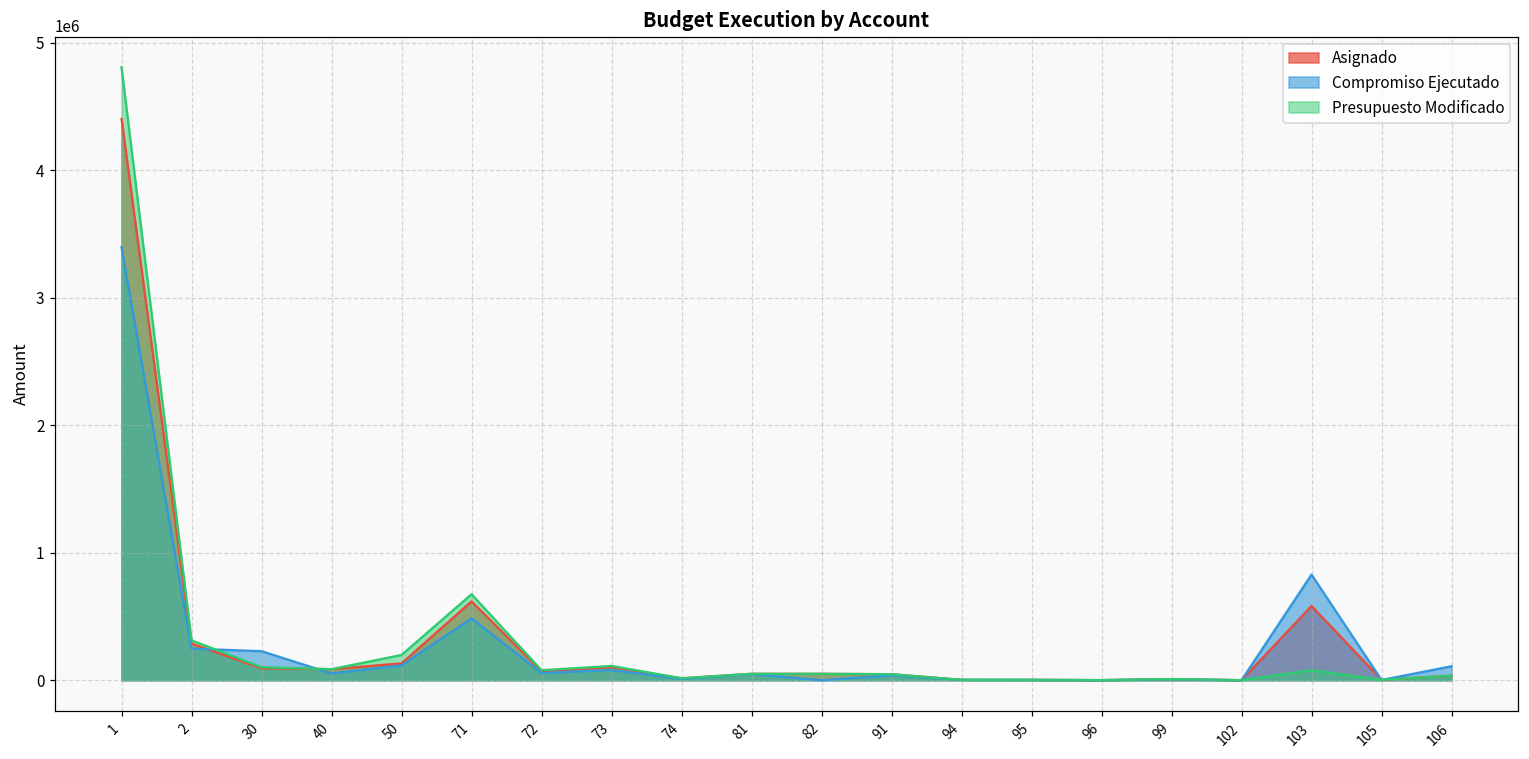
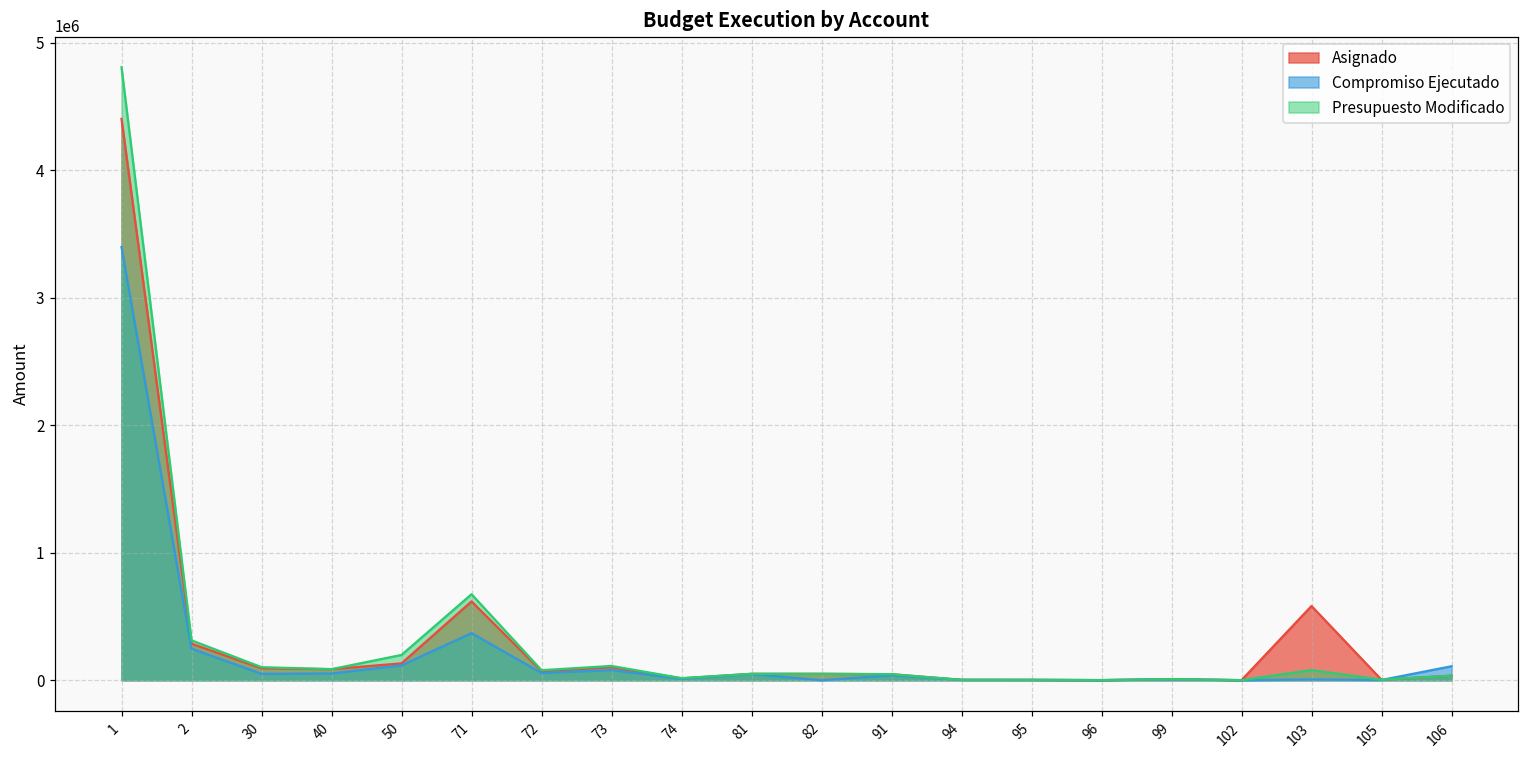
Compromiso Ejecutado, 30: 230000 -> 50000
Compromiso Ejecutado, 71: 480000 -> 370000
Compromiso Ejecutado, 103: 830000 -> 10000
